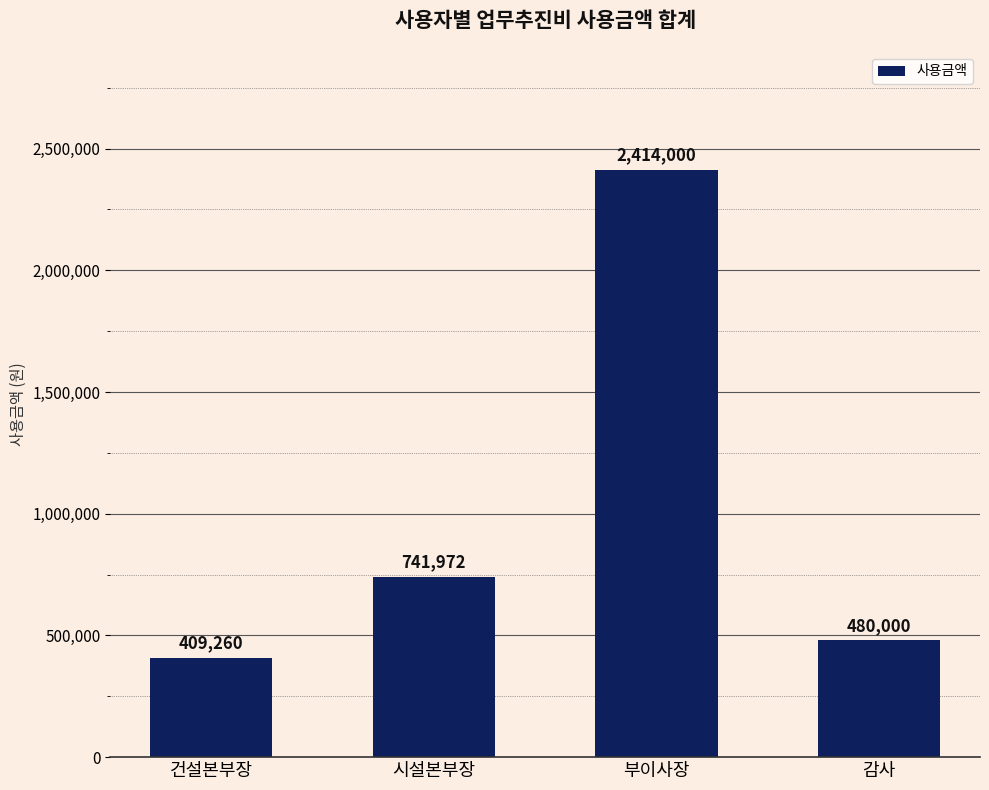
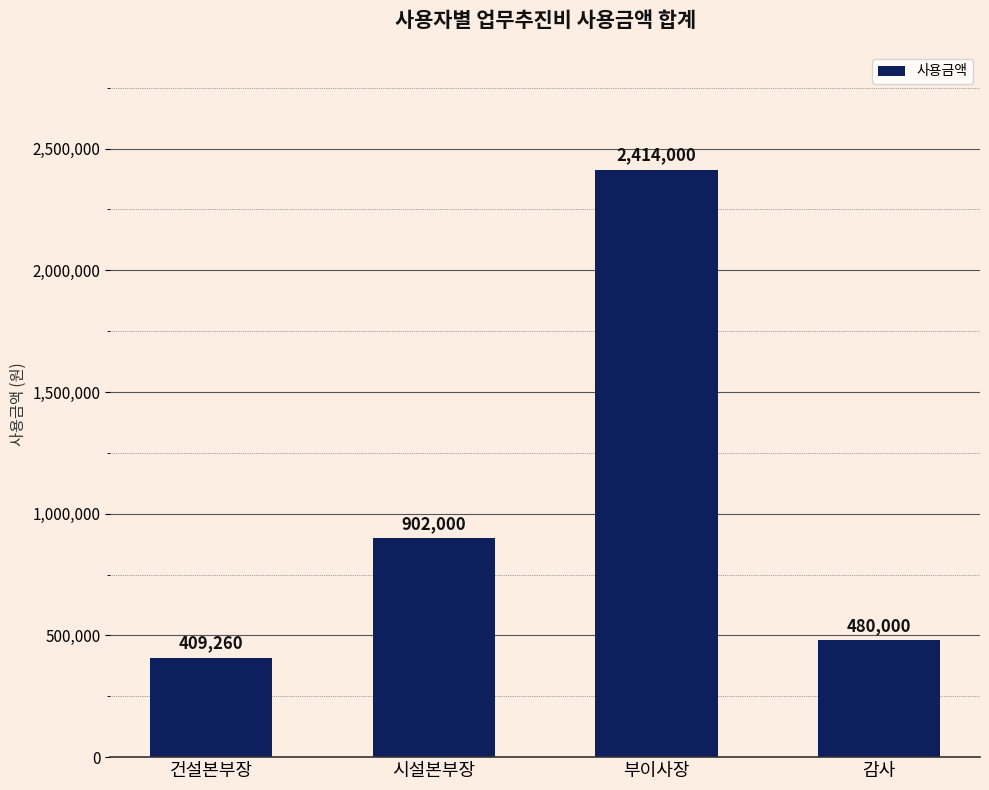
시설본부장: 741,972 -> 902,000
